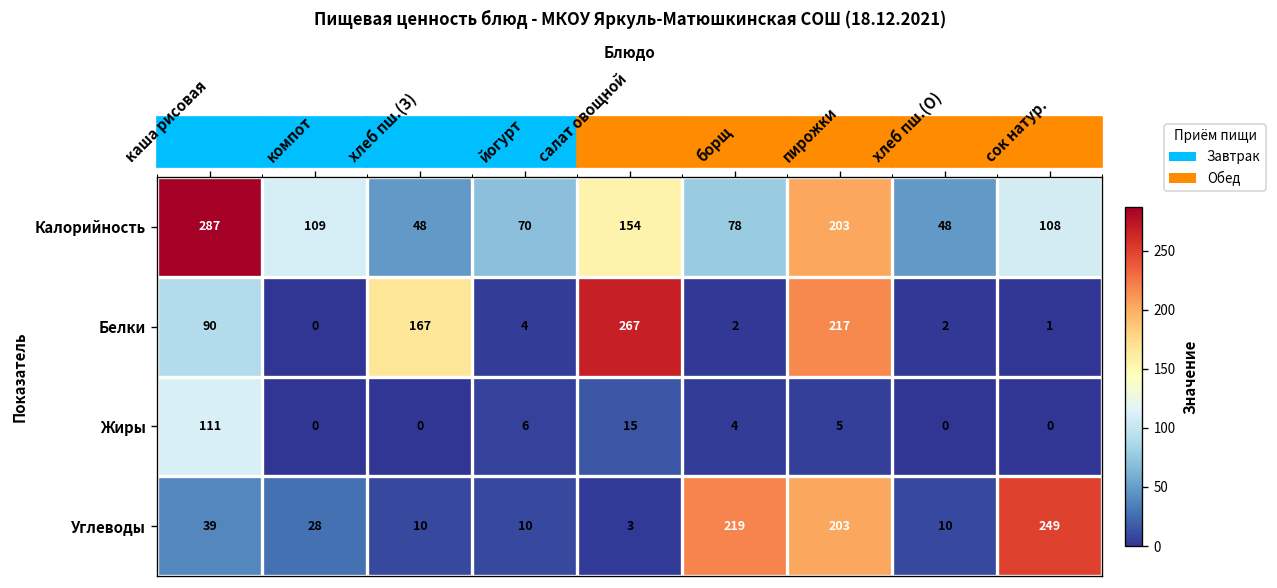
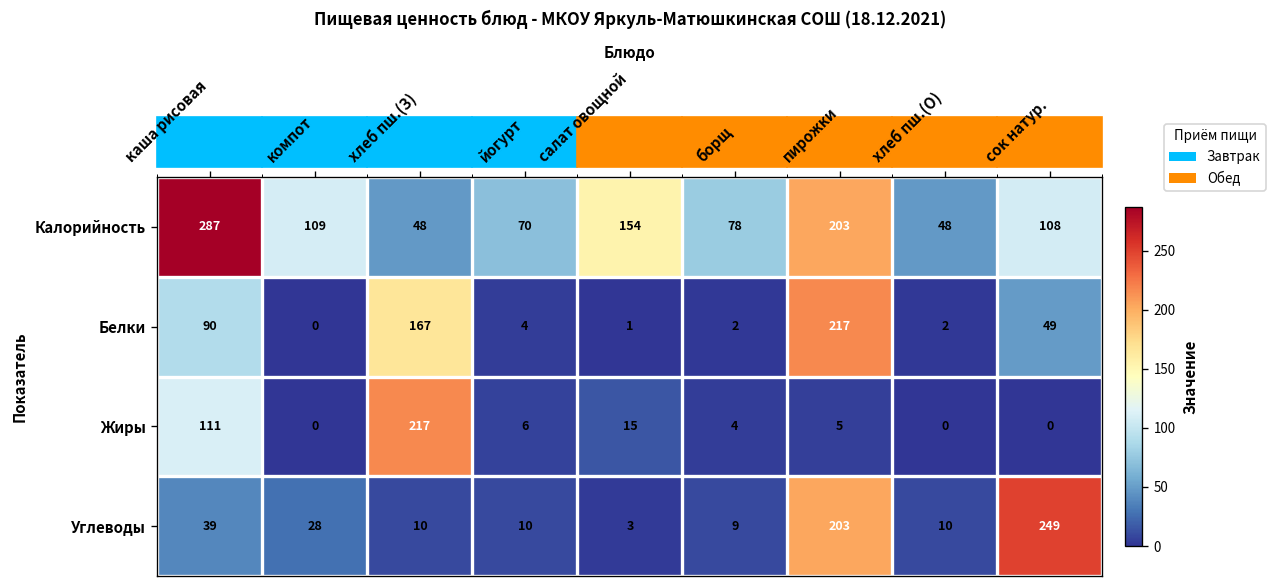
Белки, салат овощной: 267 -> 1
Белки, сок натур.: 1 -> 49
Жиры, хлеб пш.(З): 0 -> 217
Углеводы, борщ: 219 -> 9
